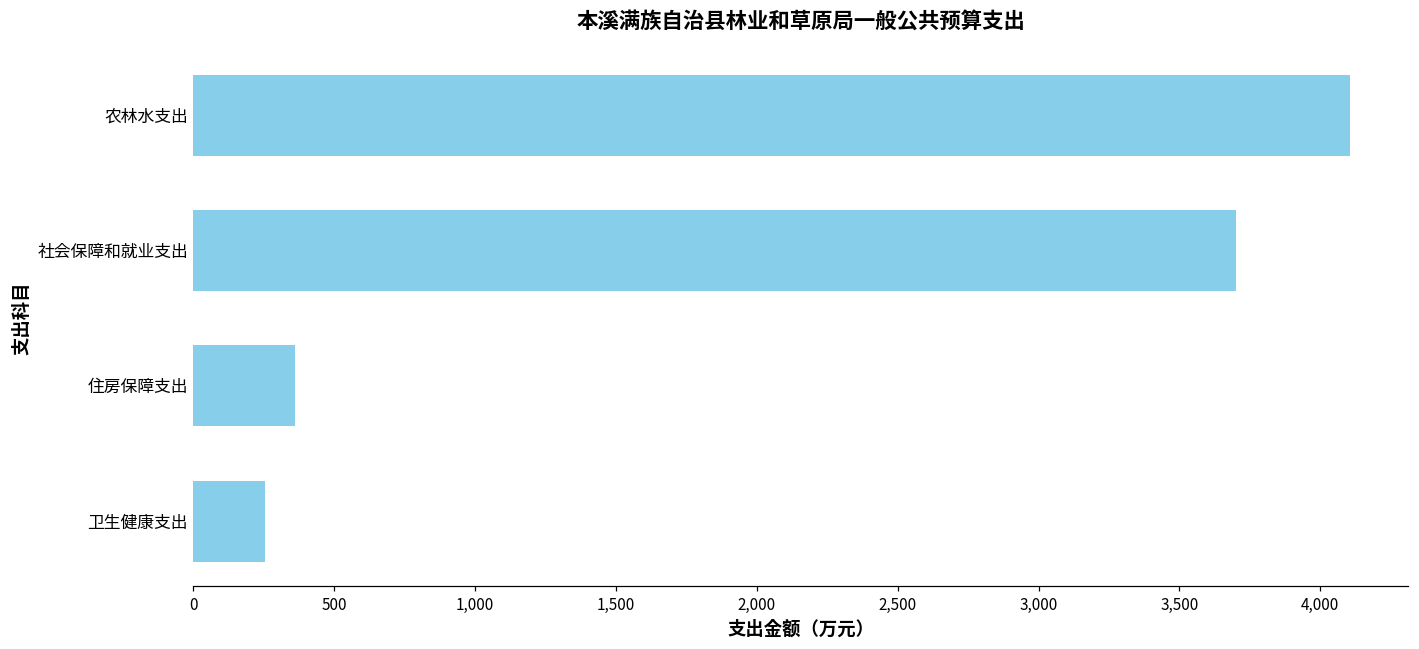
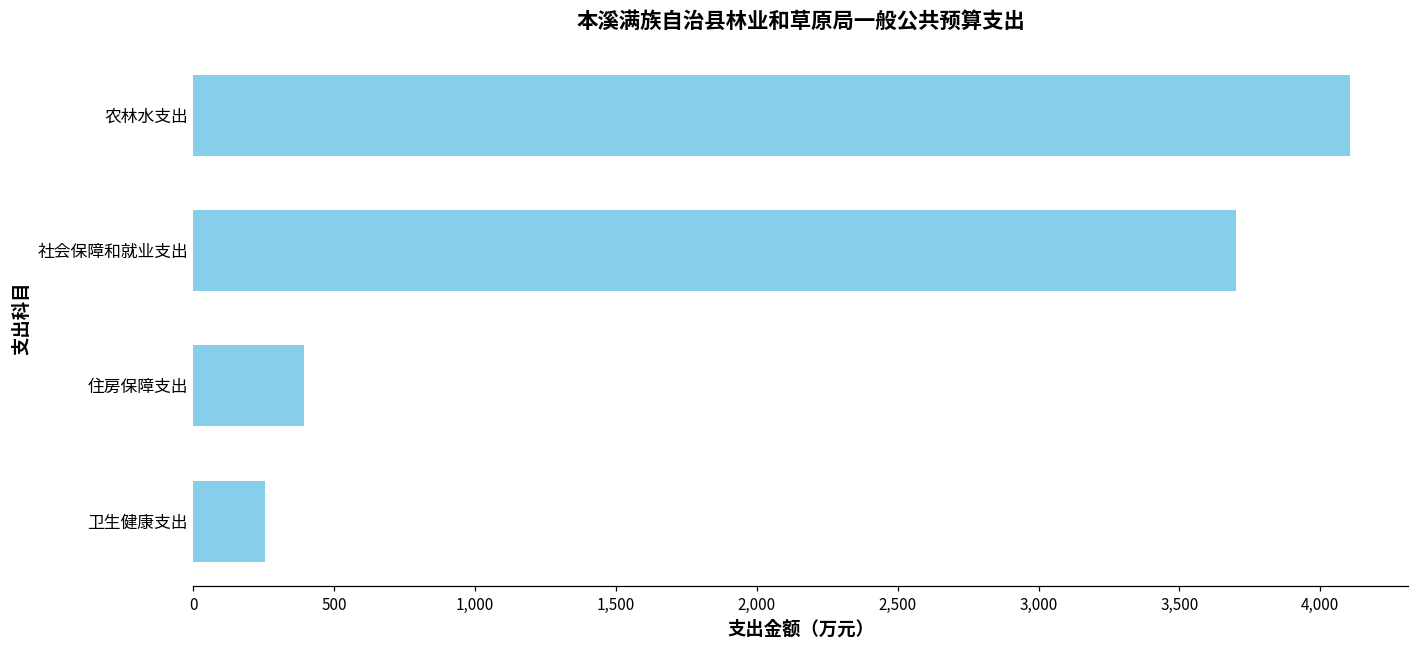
住房保障支出: 360 -> 390
